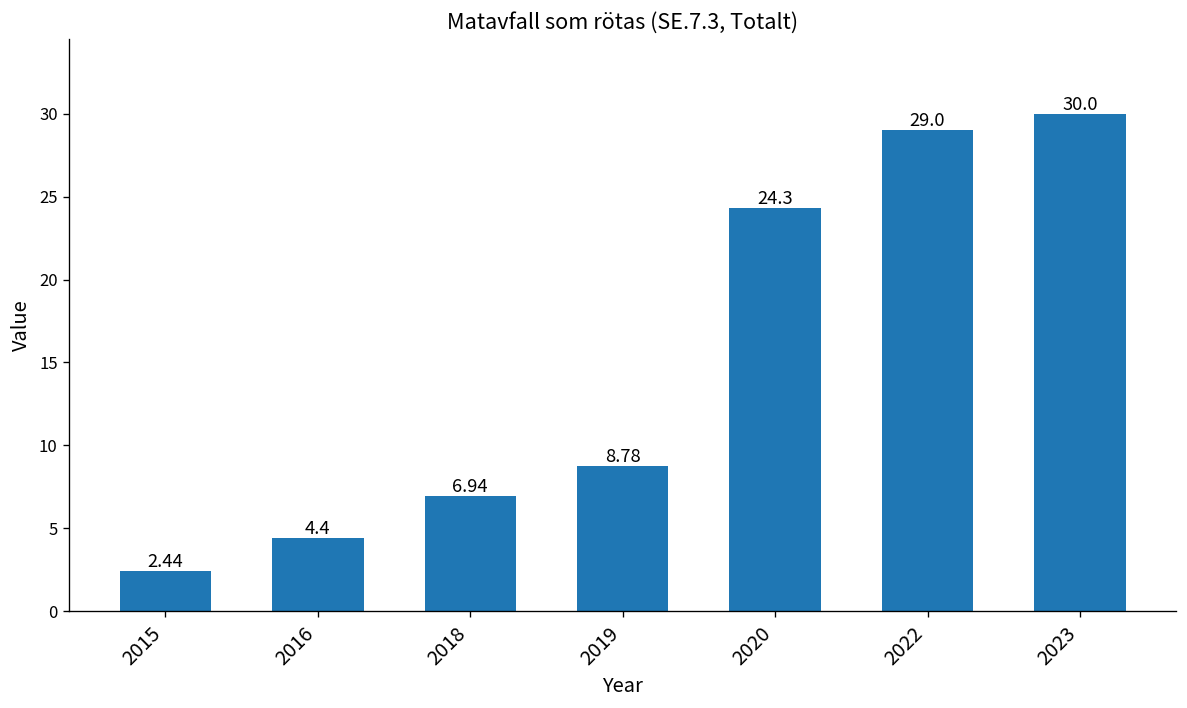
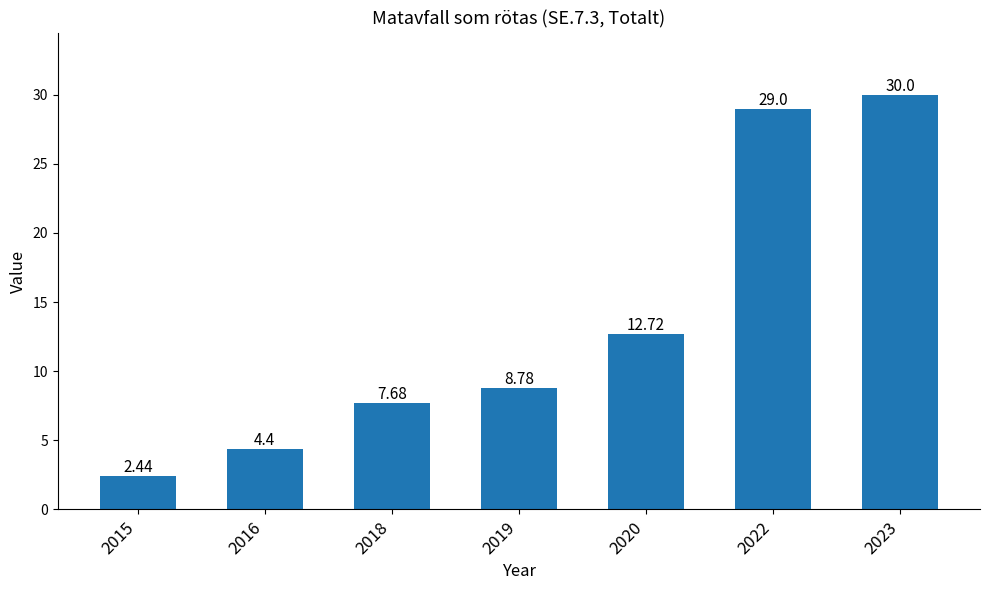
2018: 6.94 -> 7.68
2020: 24.3 -> 12.72
